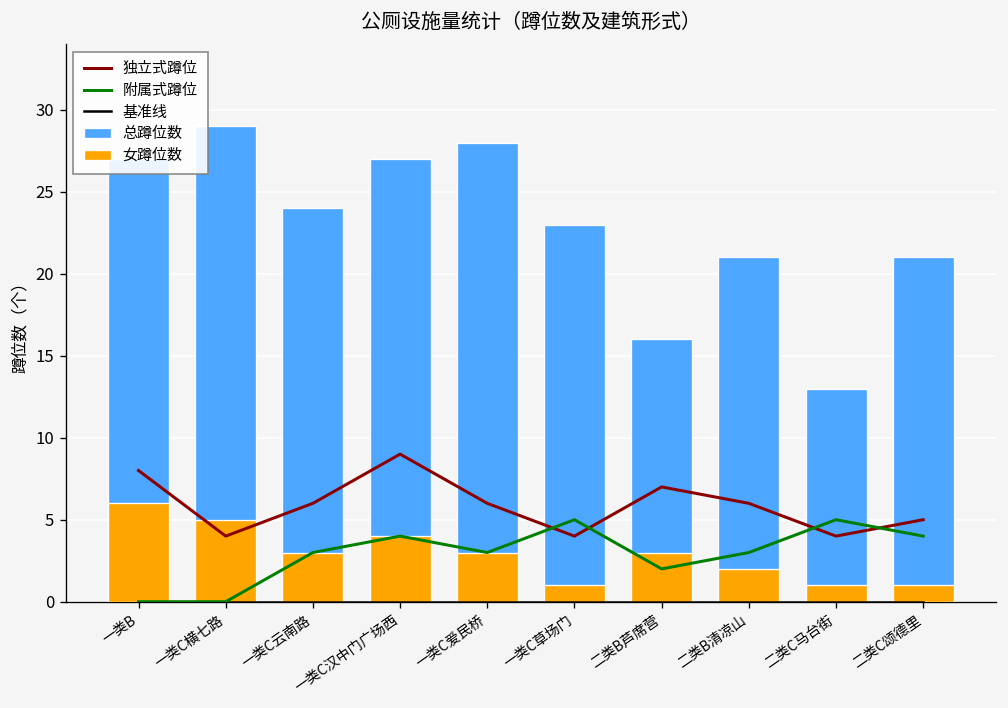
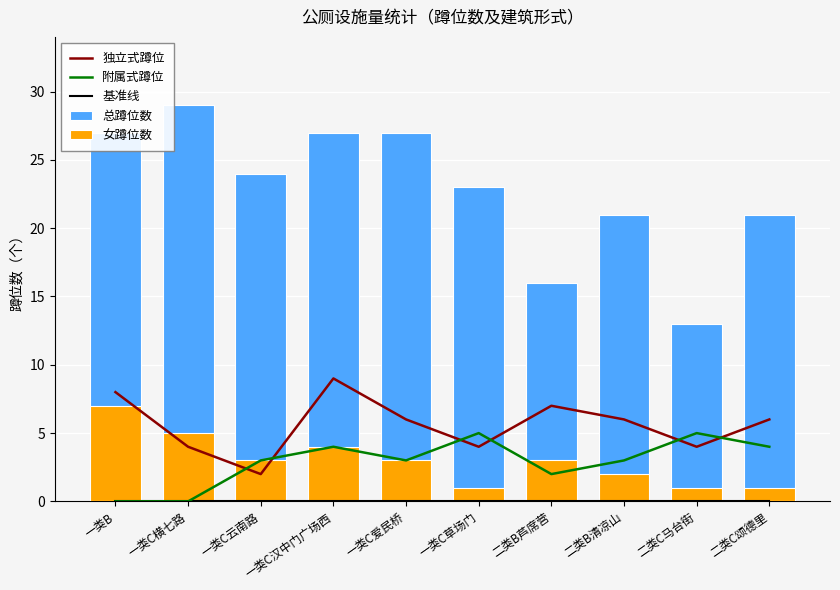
女蹲位数, 一类B: 6 -> 7
独立式蹲位, 一类C云南路: 6 -> 2
总蹲位数, 一类C爱民桥: 28 -> 27
独立式蹲位, 二类C颂德里: 5 -> 6
